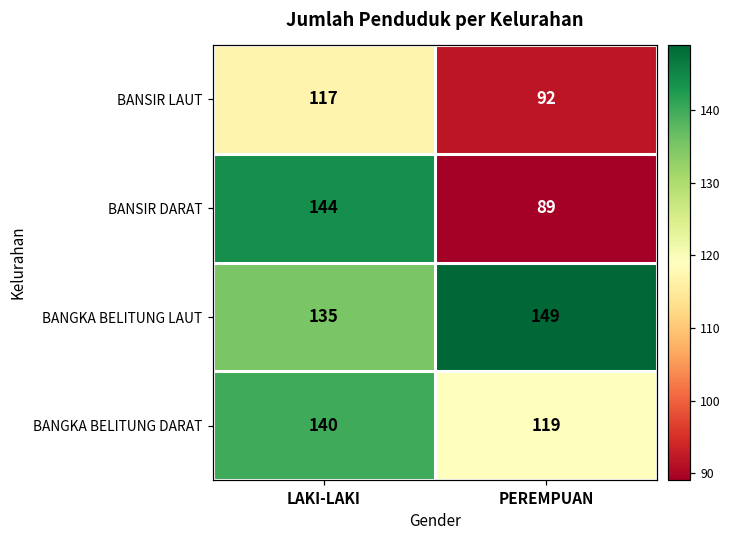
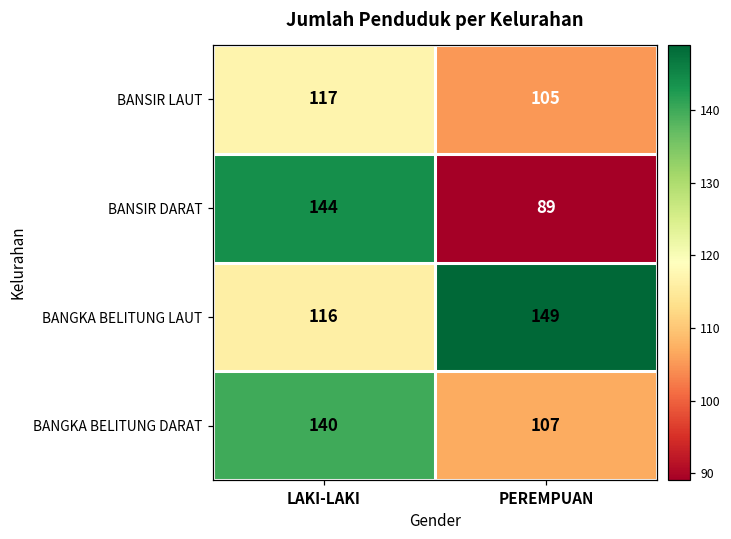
BANSIR LAUT, PEREMPUAN: 92 -> 105
BANGKA BELITUNG LAUT, LAKI-LAKI: 135 -> 116
BANGKA BELITUNG DARAT, PEREMPUAN: 119 -> 107
